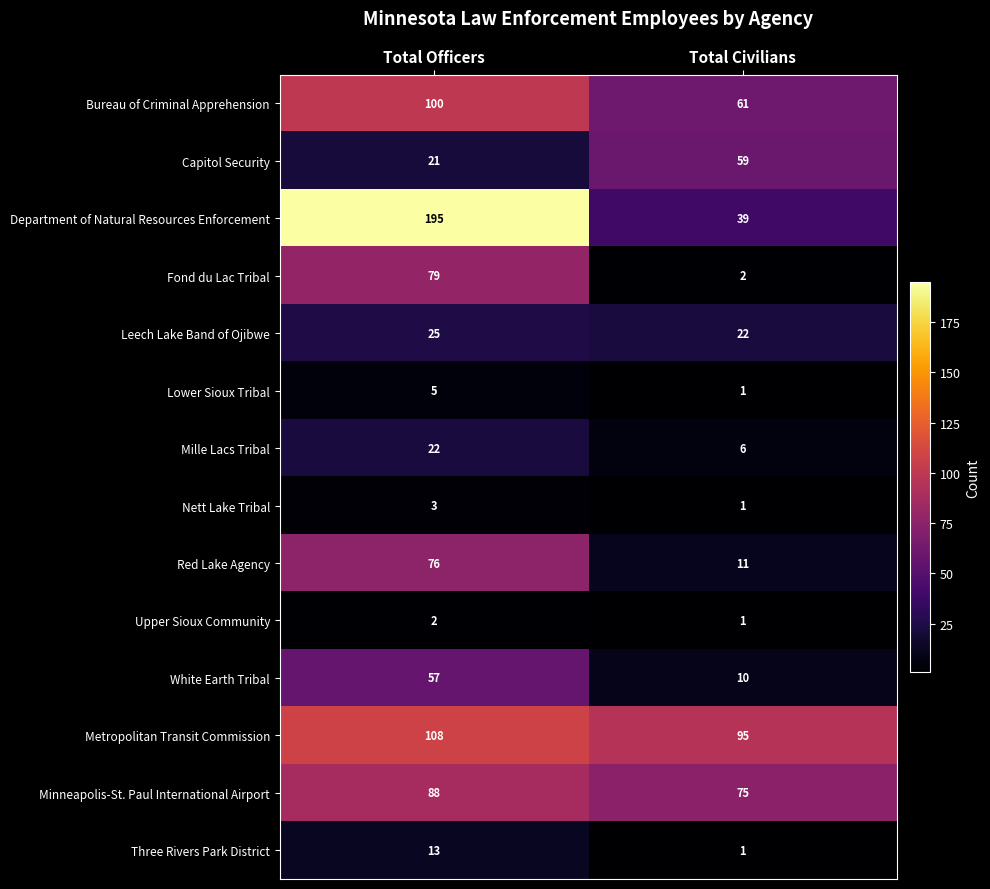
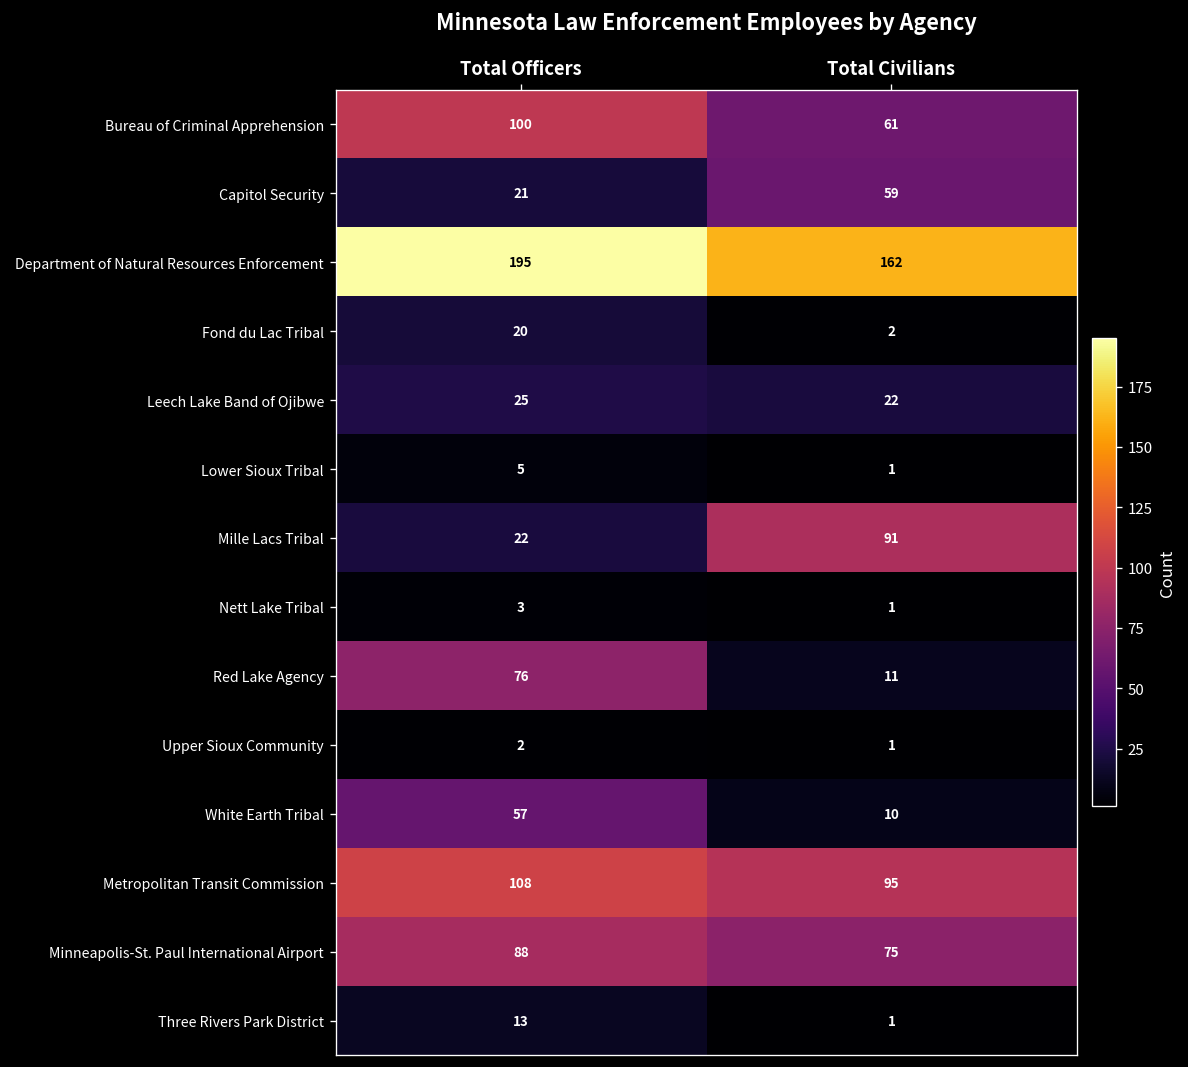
Department of Natural Resources Enforcement, Total Civilians: 39 -> 162
Fond du Lac Tribal, Total Officers: 79 -> 20
Mille Lacs Tribal, Total Civilians: 6 -> 91
